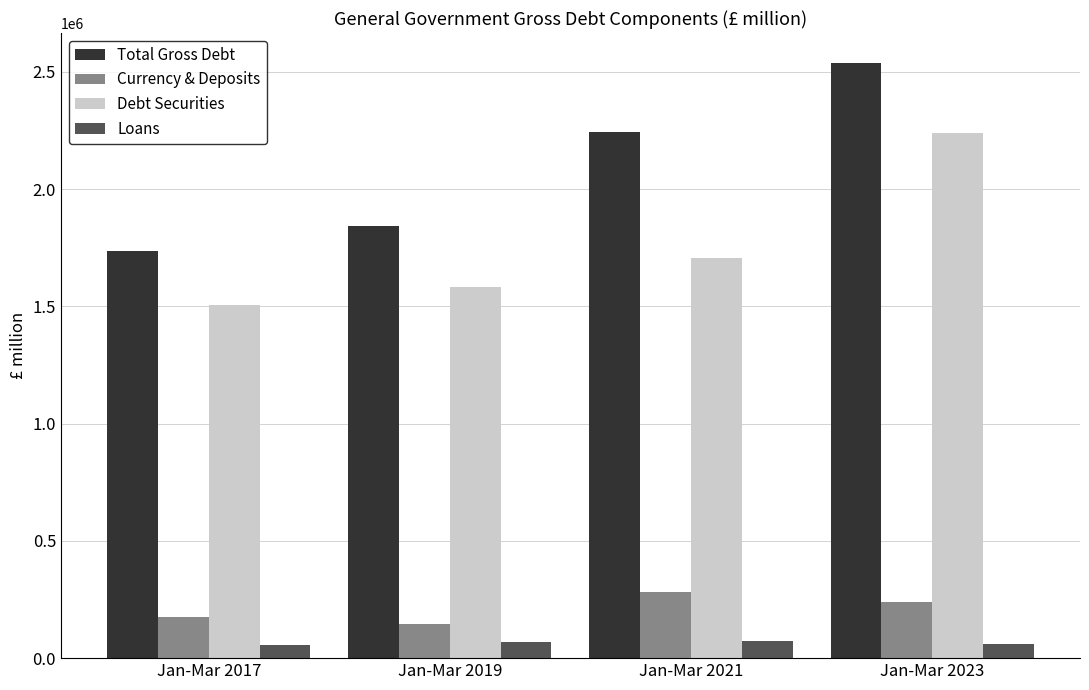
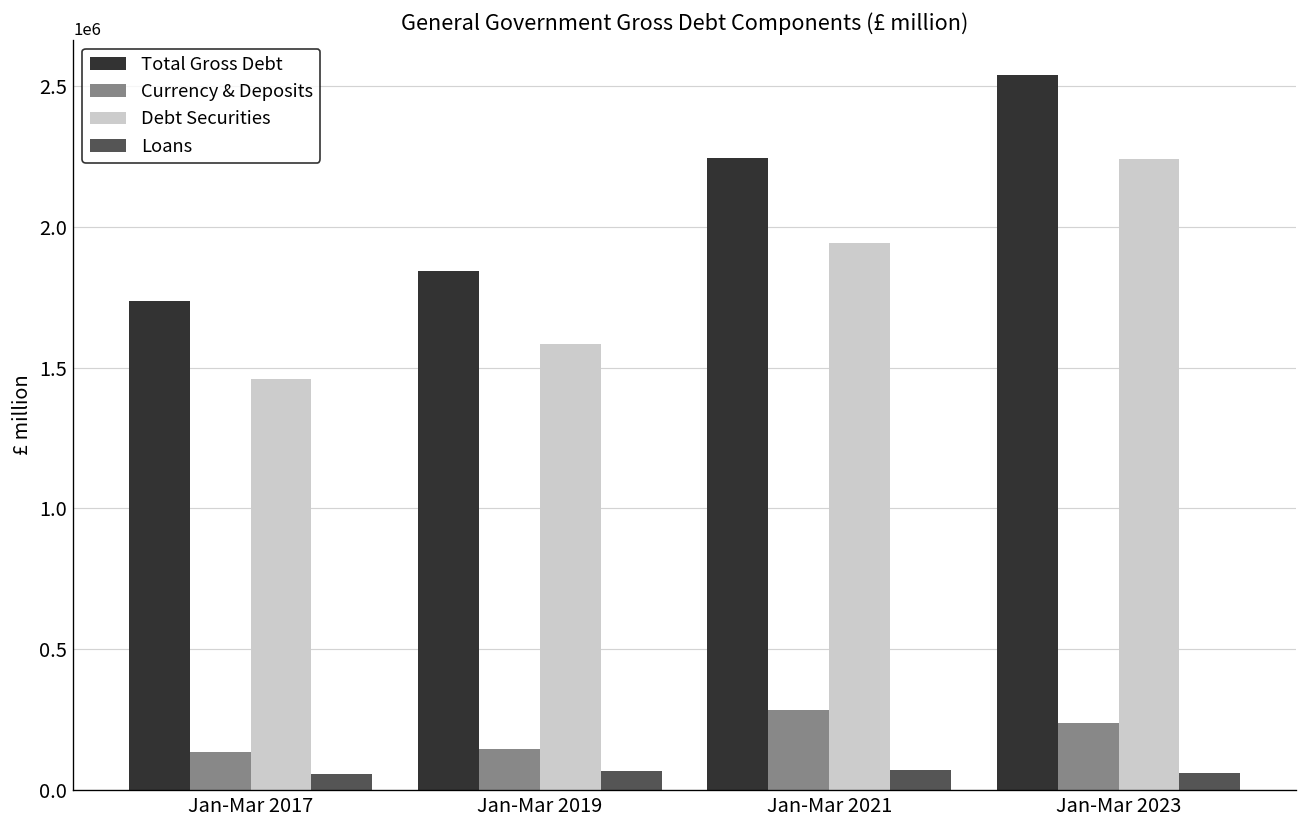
Currency & Deposits, Jan-Mar 2017: 180000 -> 130000
Debt Securities, Jan-Mar 2017: 1510000 -> 1460000
Debt Securities, Jan-Mar 2021: 1710000 -> 1940000
